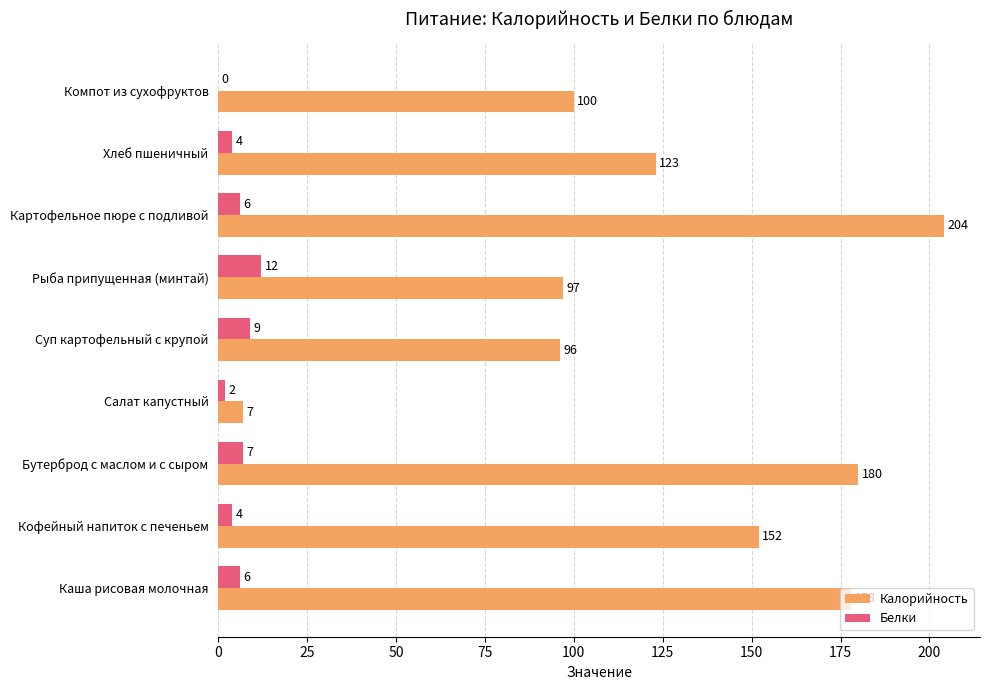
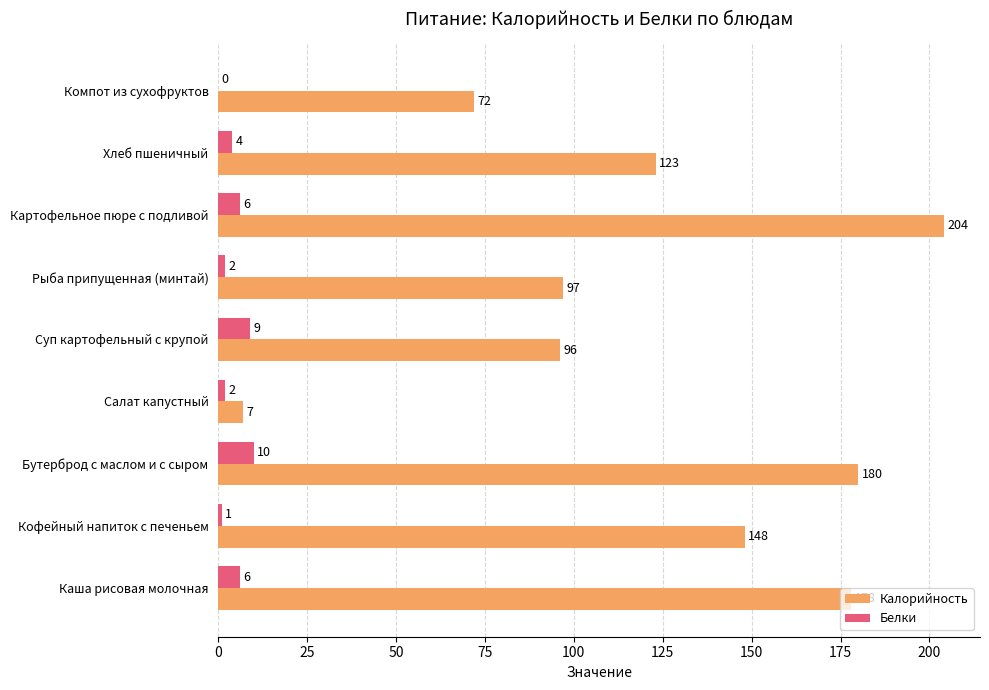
Калорийность, Компот из сухофруктов: 100 -> 72
Белки, Рыба припущенная (минтай): 12 -> 2
Белки, Бутерброд с маслом и с сыром: 7 -> 10
Белки, Кофейный напиток с печеньем: 4 -> 1
Калорийность, Кофейный напиток с печеньем: 152 -> 148
